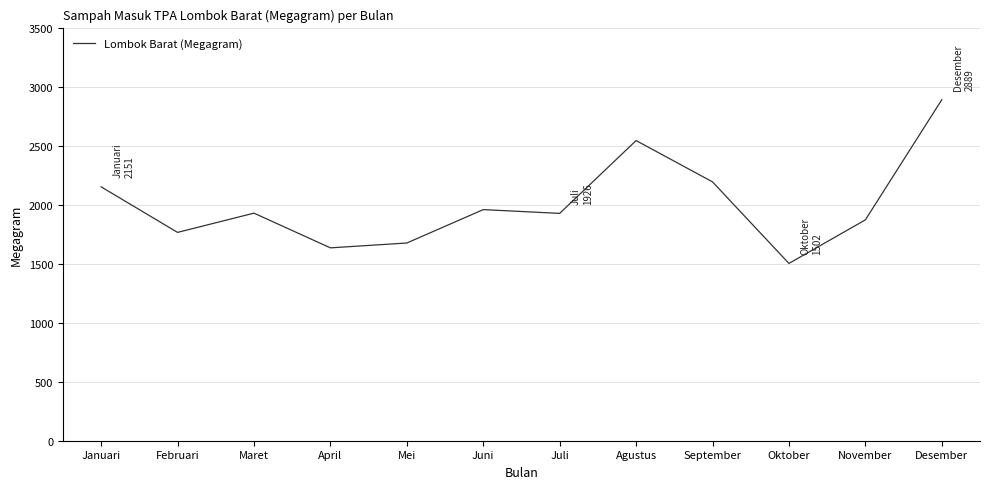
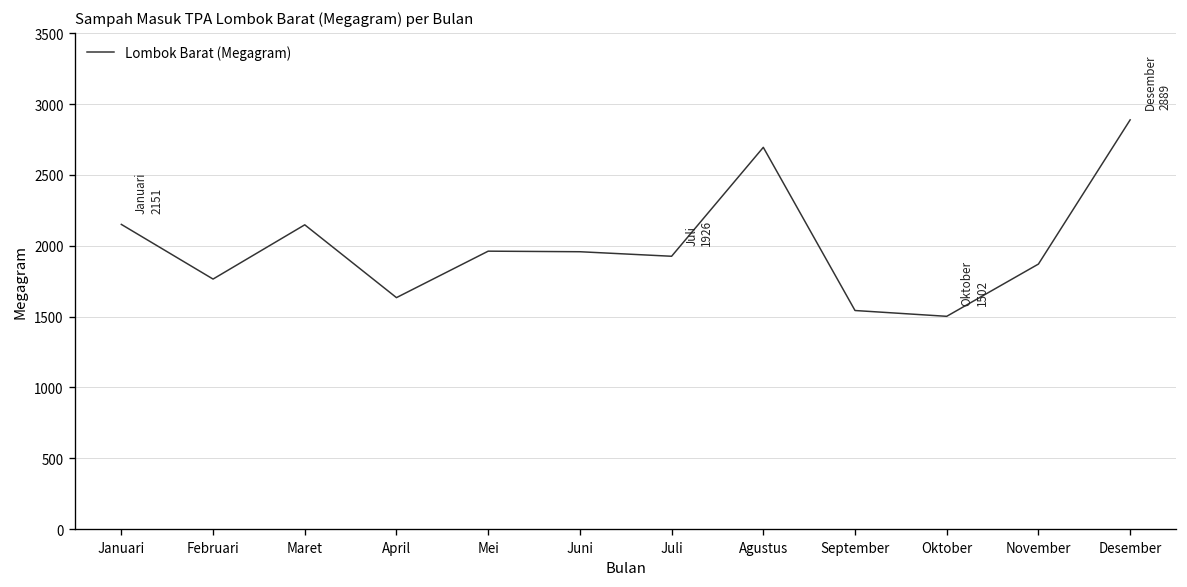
Maret: 1930 -> 2150
Mei: 1680 -> 1960
Agustus: 2540 -> 2700
September: 2190 -> 1540
